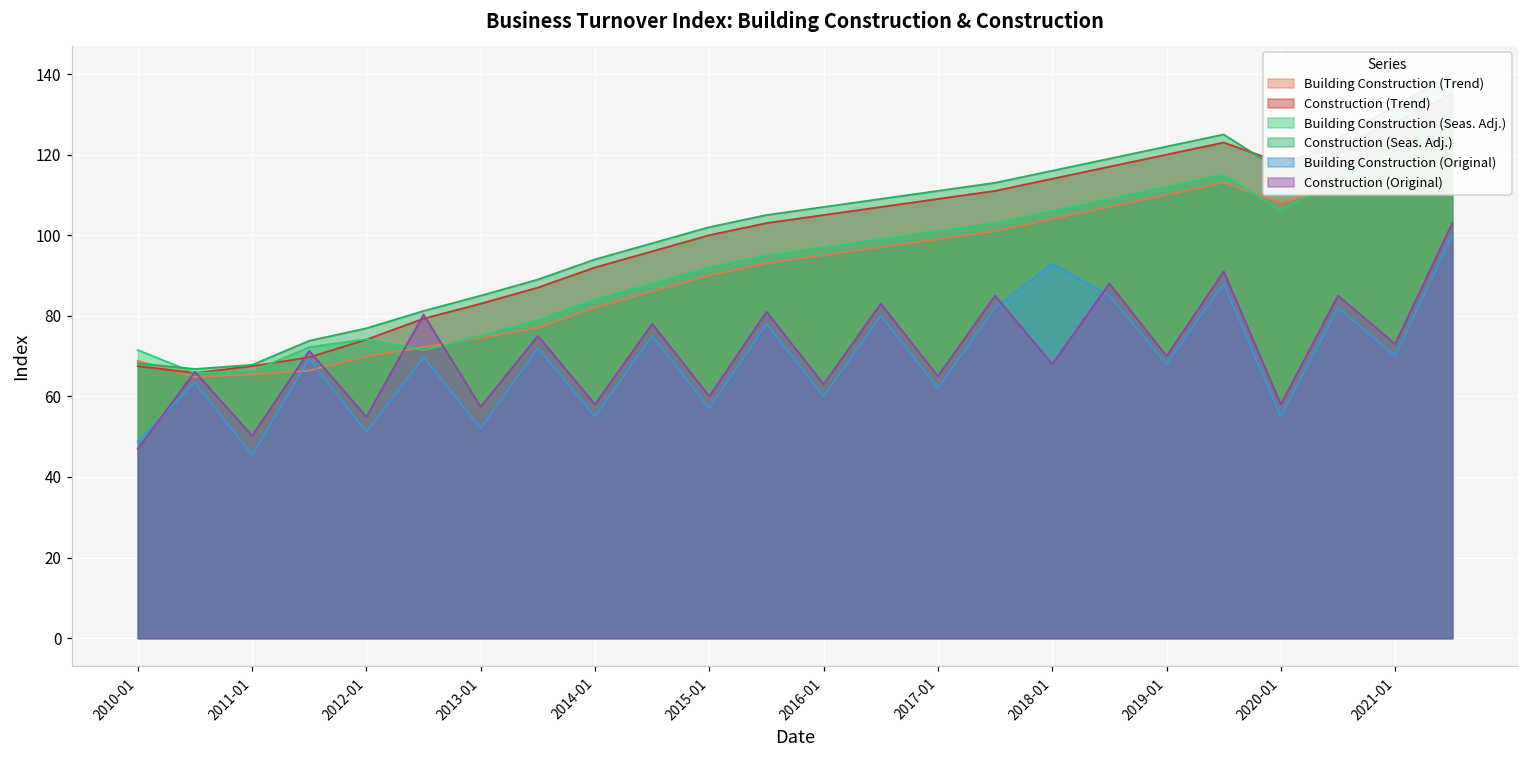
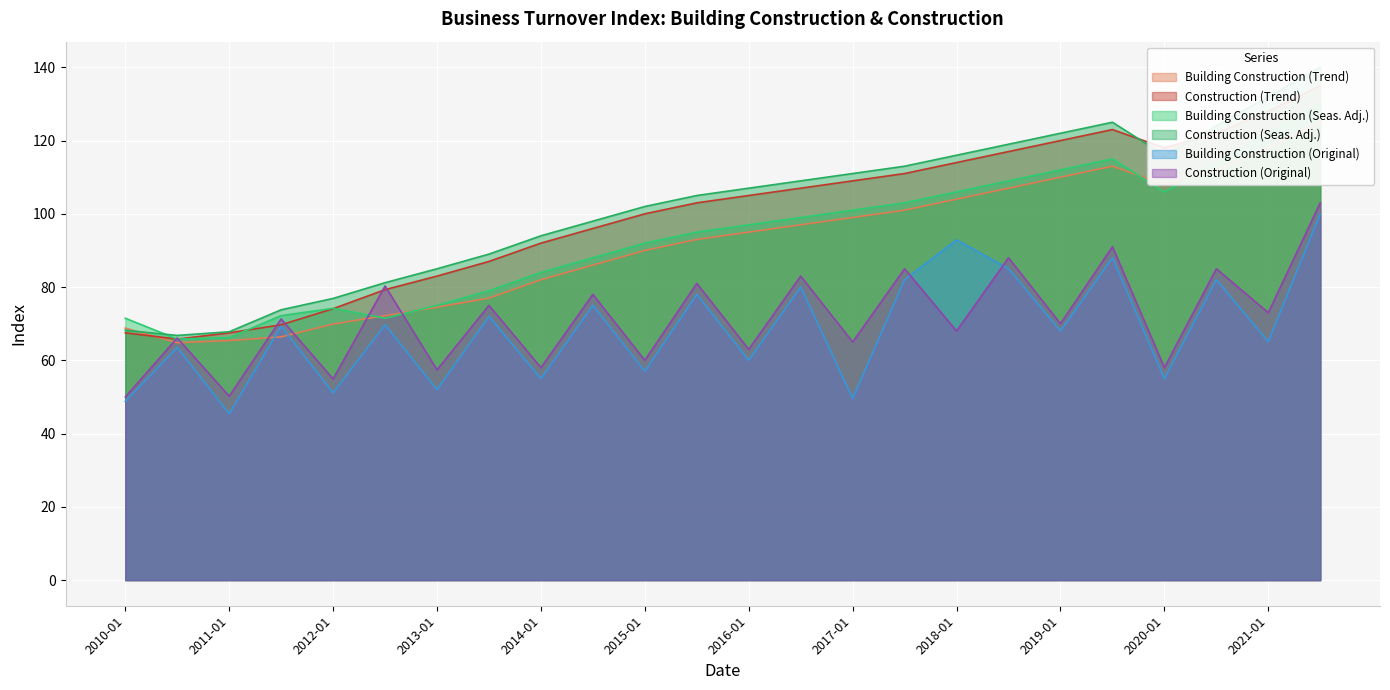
Construction (Original), 2010-01: 47 -> 50
Building Construction (Original), 2017-01: 62 -> 50
Building Construction (Original), 2021-01: 70 -> 65
